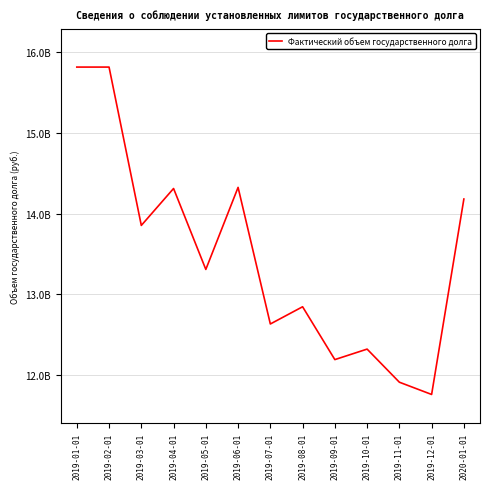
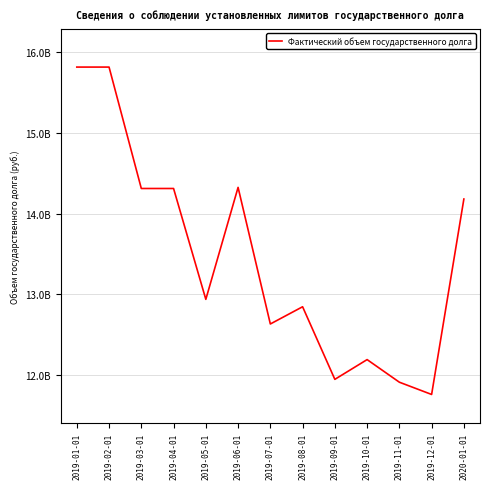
2019-03-01: 13900000000 -> 14300000000
2019-05-01: 13300000000 -> 12900000000
2019-09-01: 12200000000 -> 12000000000
2019-10-01: 12300000000 -> 12200000000
